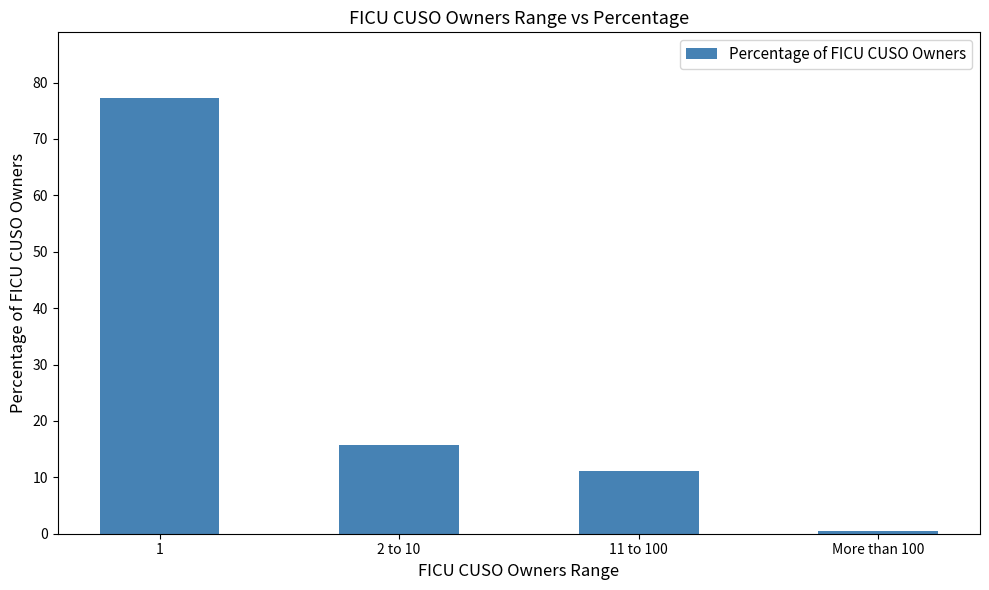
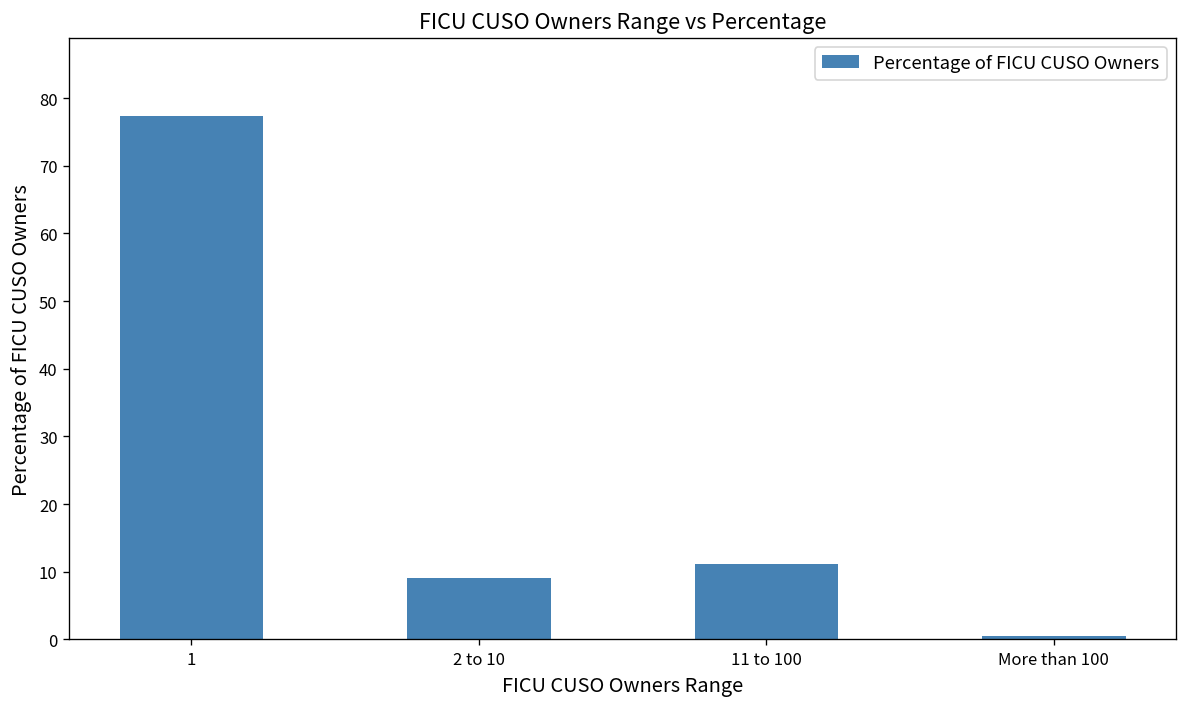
2 to 10: 16 -> 9
